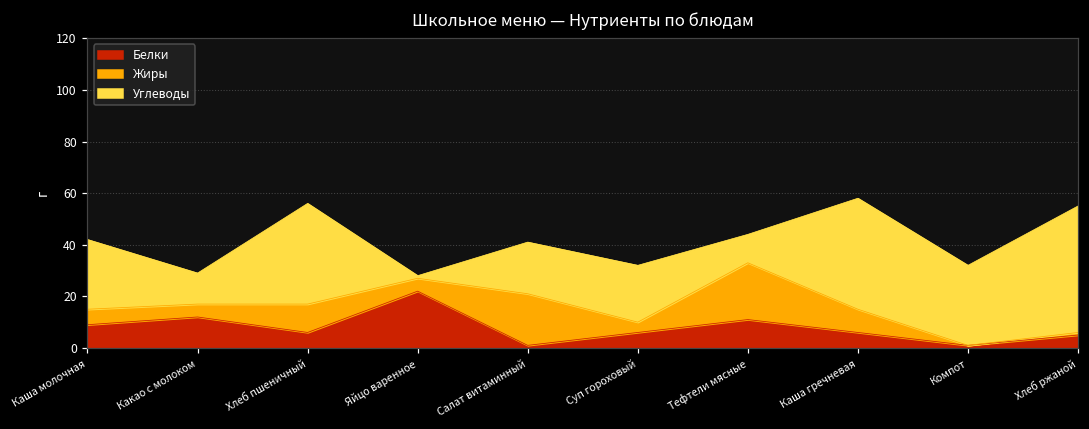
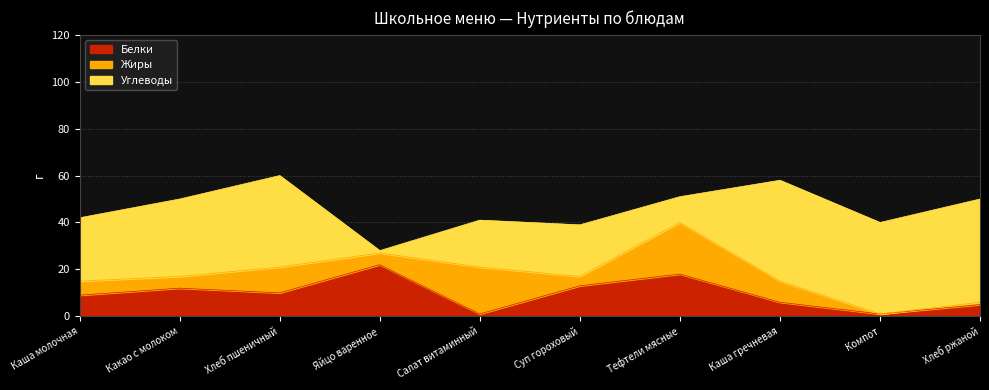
Углеводы, Какао с молоком: 12 -> 33
Белки, Хлеб пшеничный: 6 -> 10
Белки, Суп гороховый: 6 -> 13
Белки, Тефтели мясные: 11 -> 18
Углеводы, Компот: 31 -> 39
Углеводы, Хлеб ржаной: 49 -> 44
